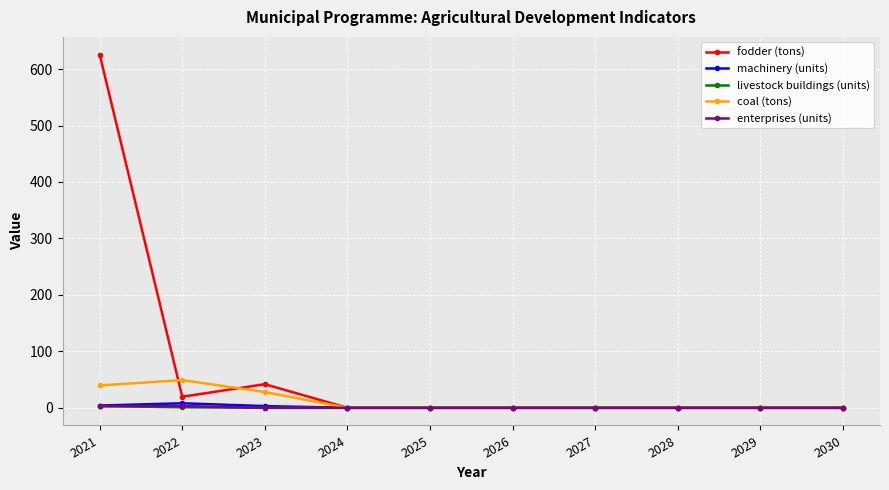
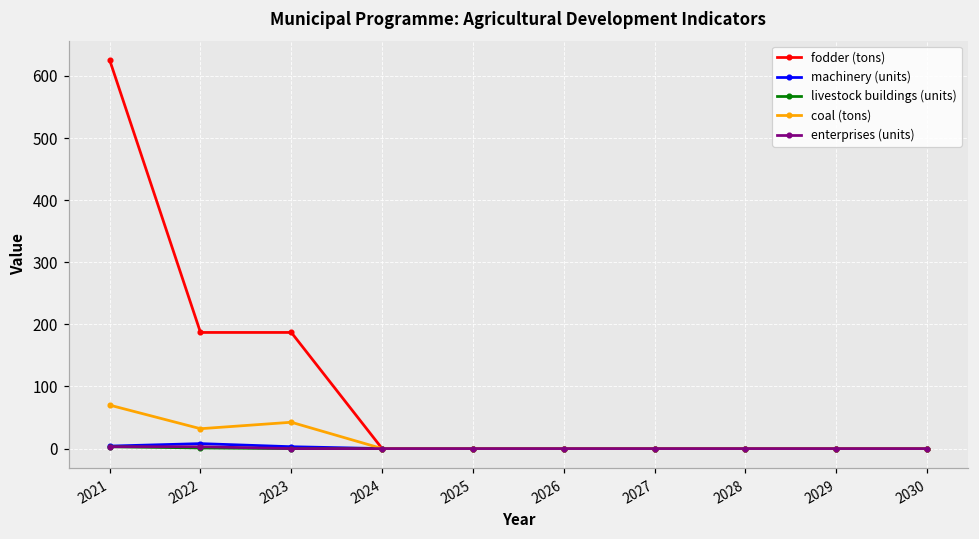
coal (tons), 2021: 40 -> 70
fodder (tons), 2022: 20 -> 190
coal (tons), 2022: 50 -> 30
fodder (tons), 2023: 40 -> 190
coal (tons), 2023: 30 -> 40
